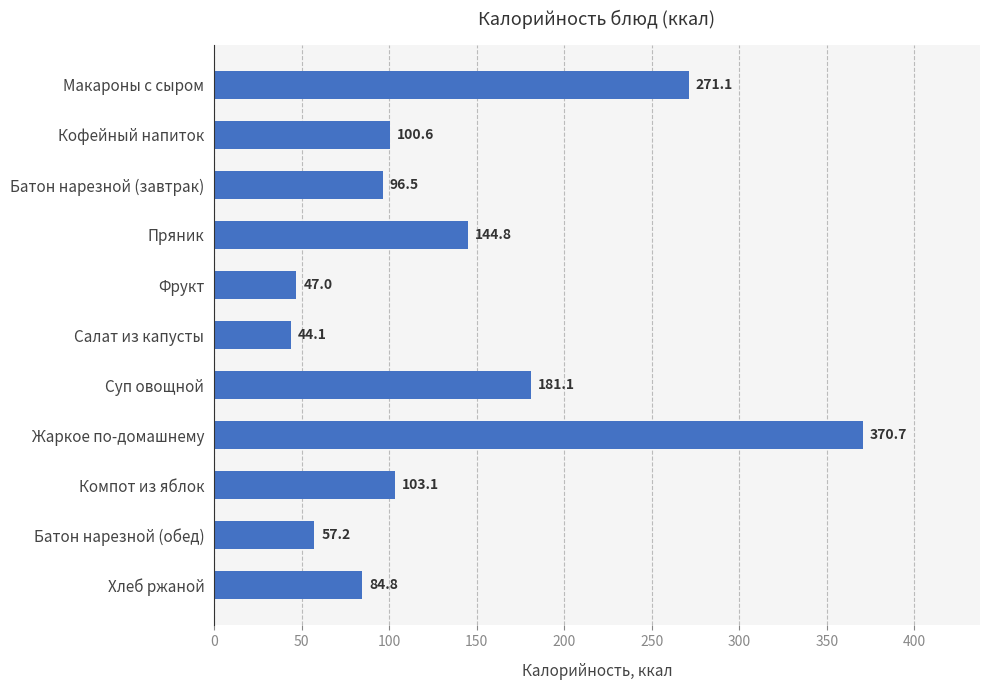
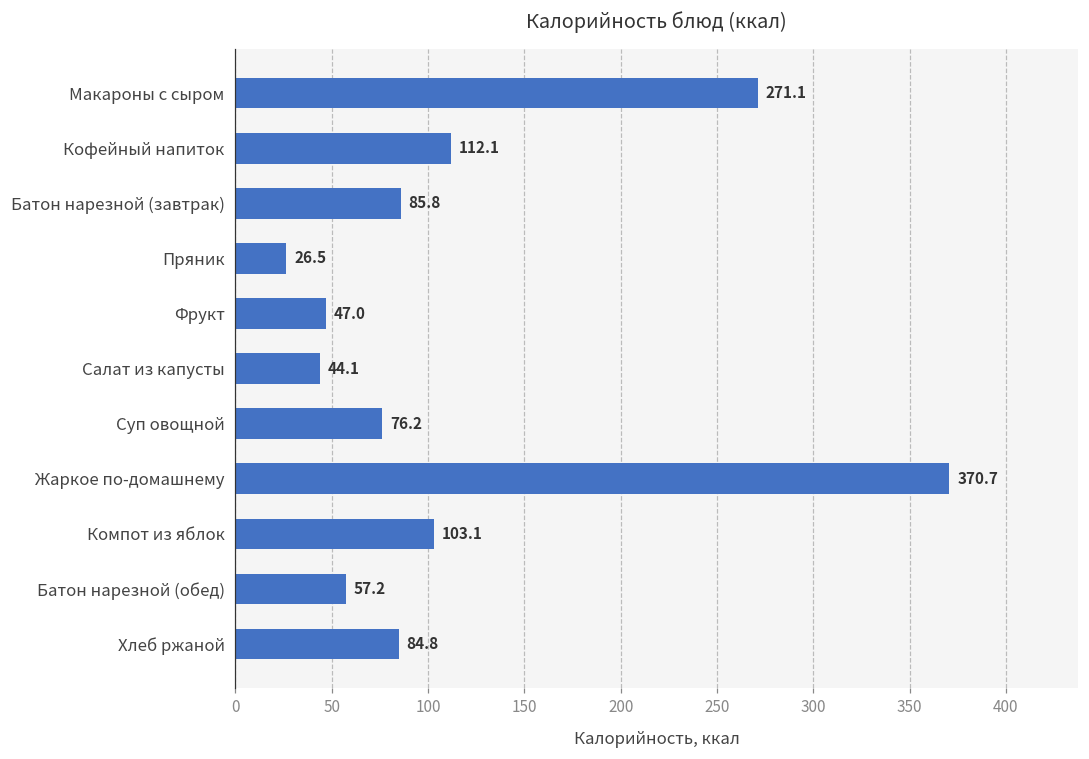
Кофейный напиток: 100.6 -> 112.1
Батон нарезной (завтрак): 96.5 -> 85.8
Пряник: 144.8 -> 26.5
Суп овощной: 181.1 -> 76.2
